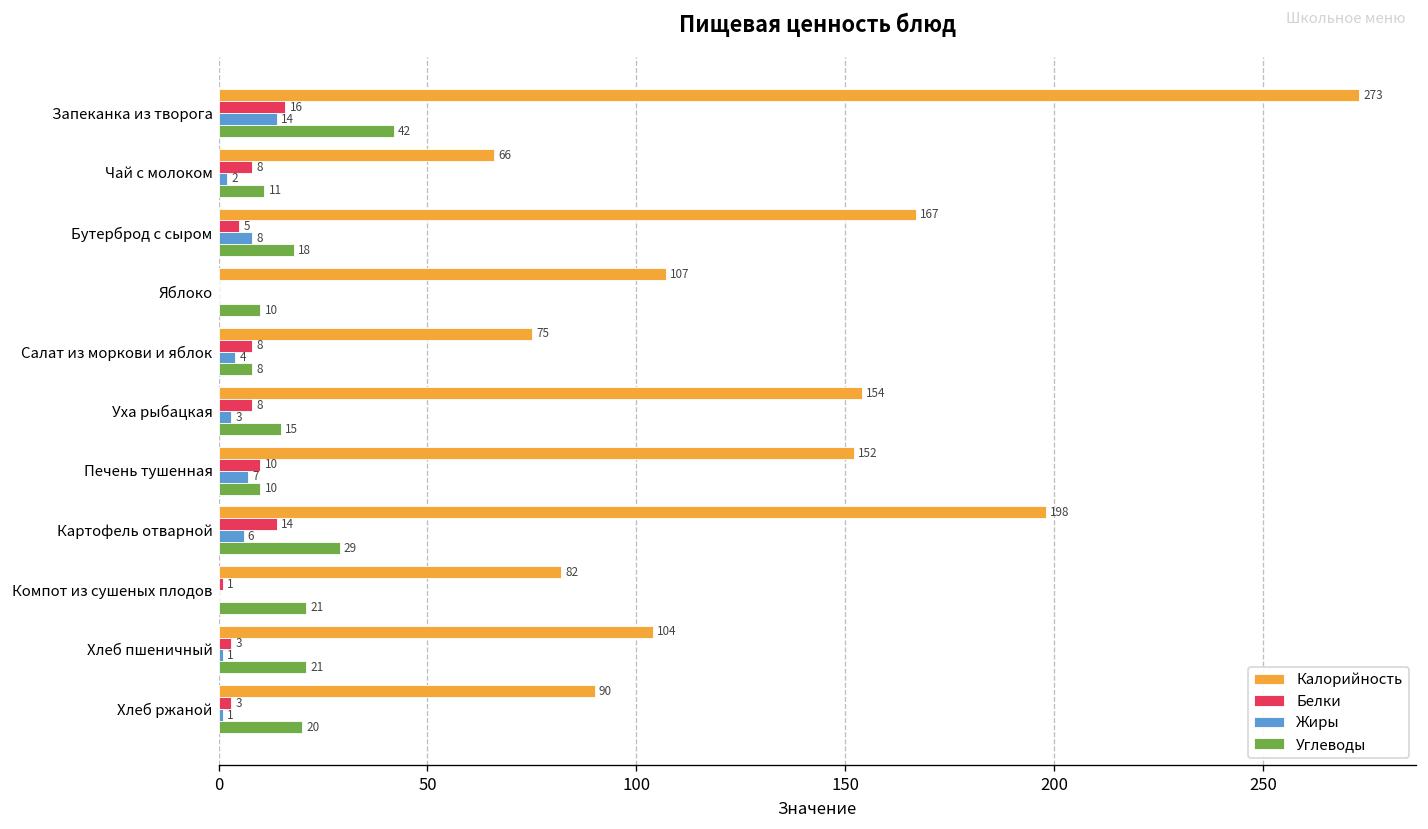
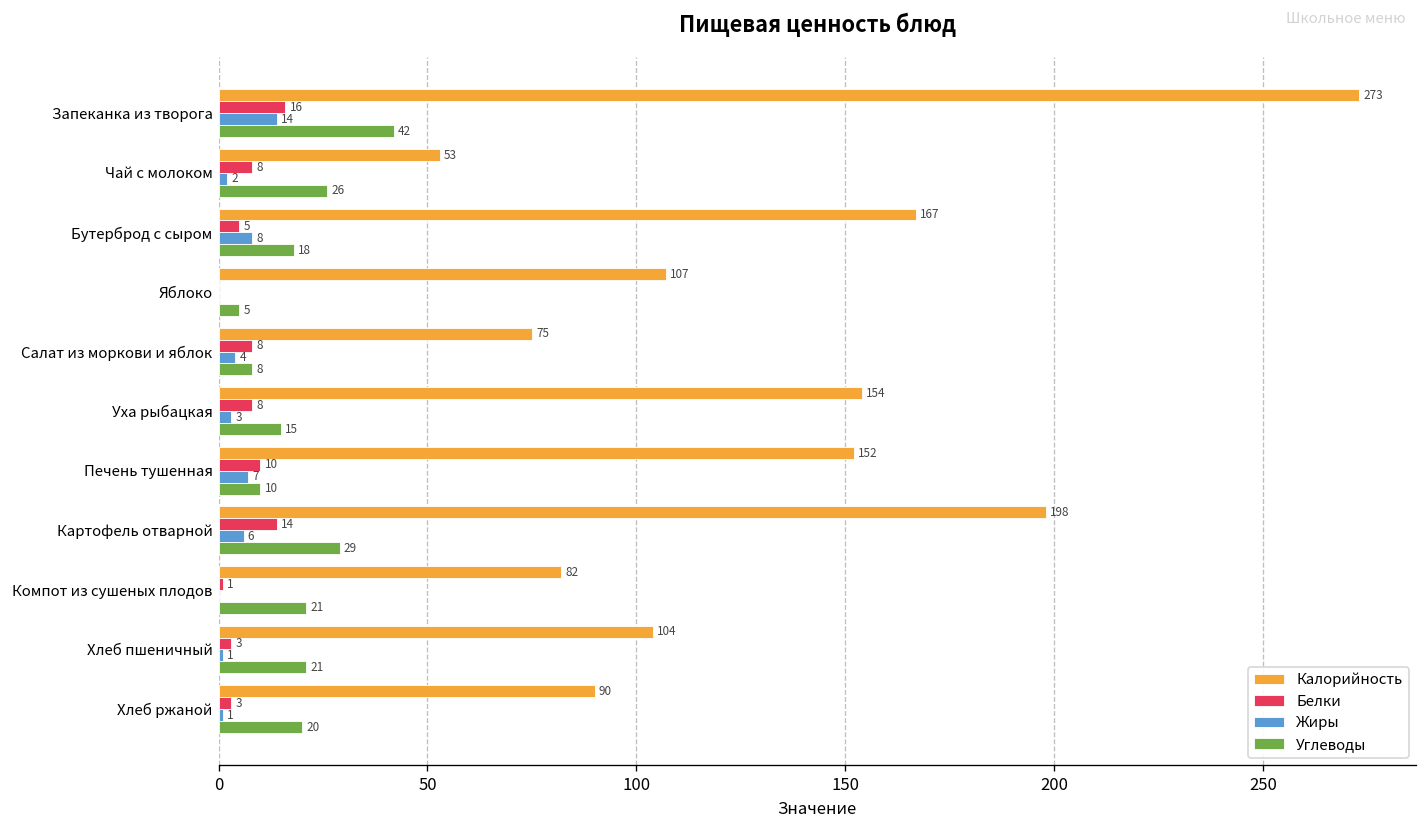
Калорийность, Чай с молоком: 66 -> 53
Углеводы, Чай с молоком: 11 -> 26
Углеводы, Яблоко: 10 -> 5
